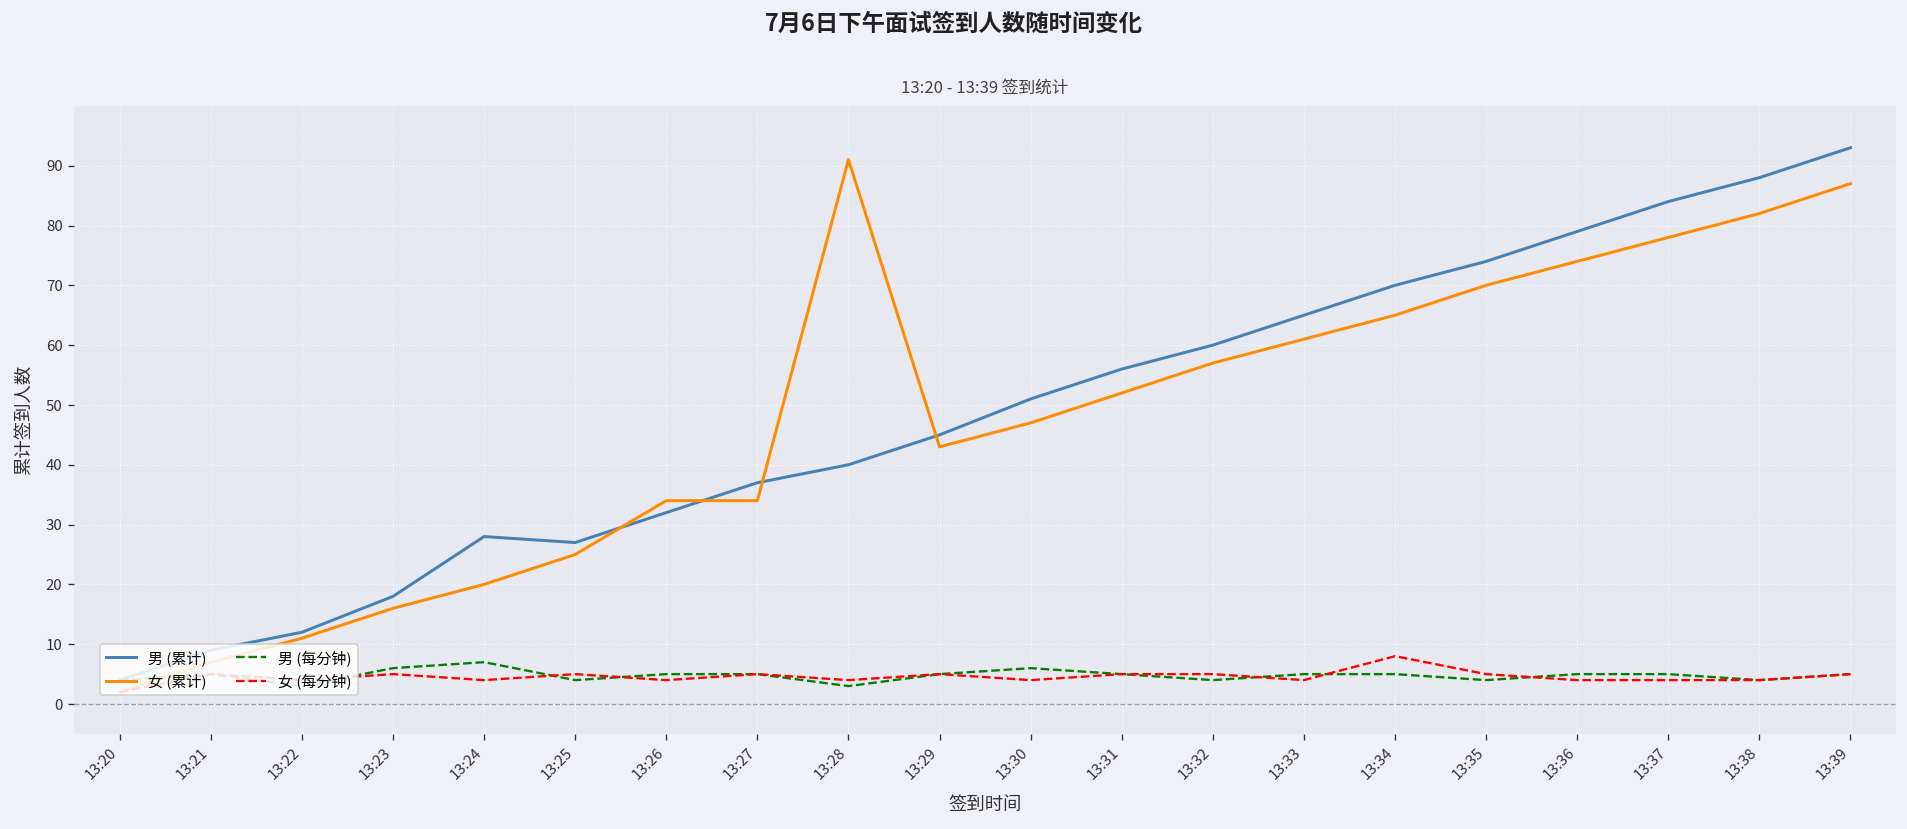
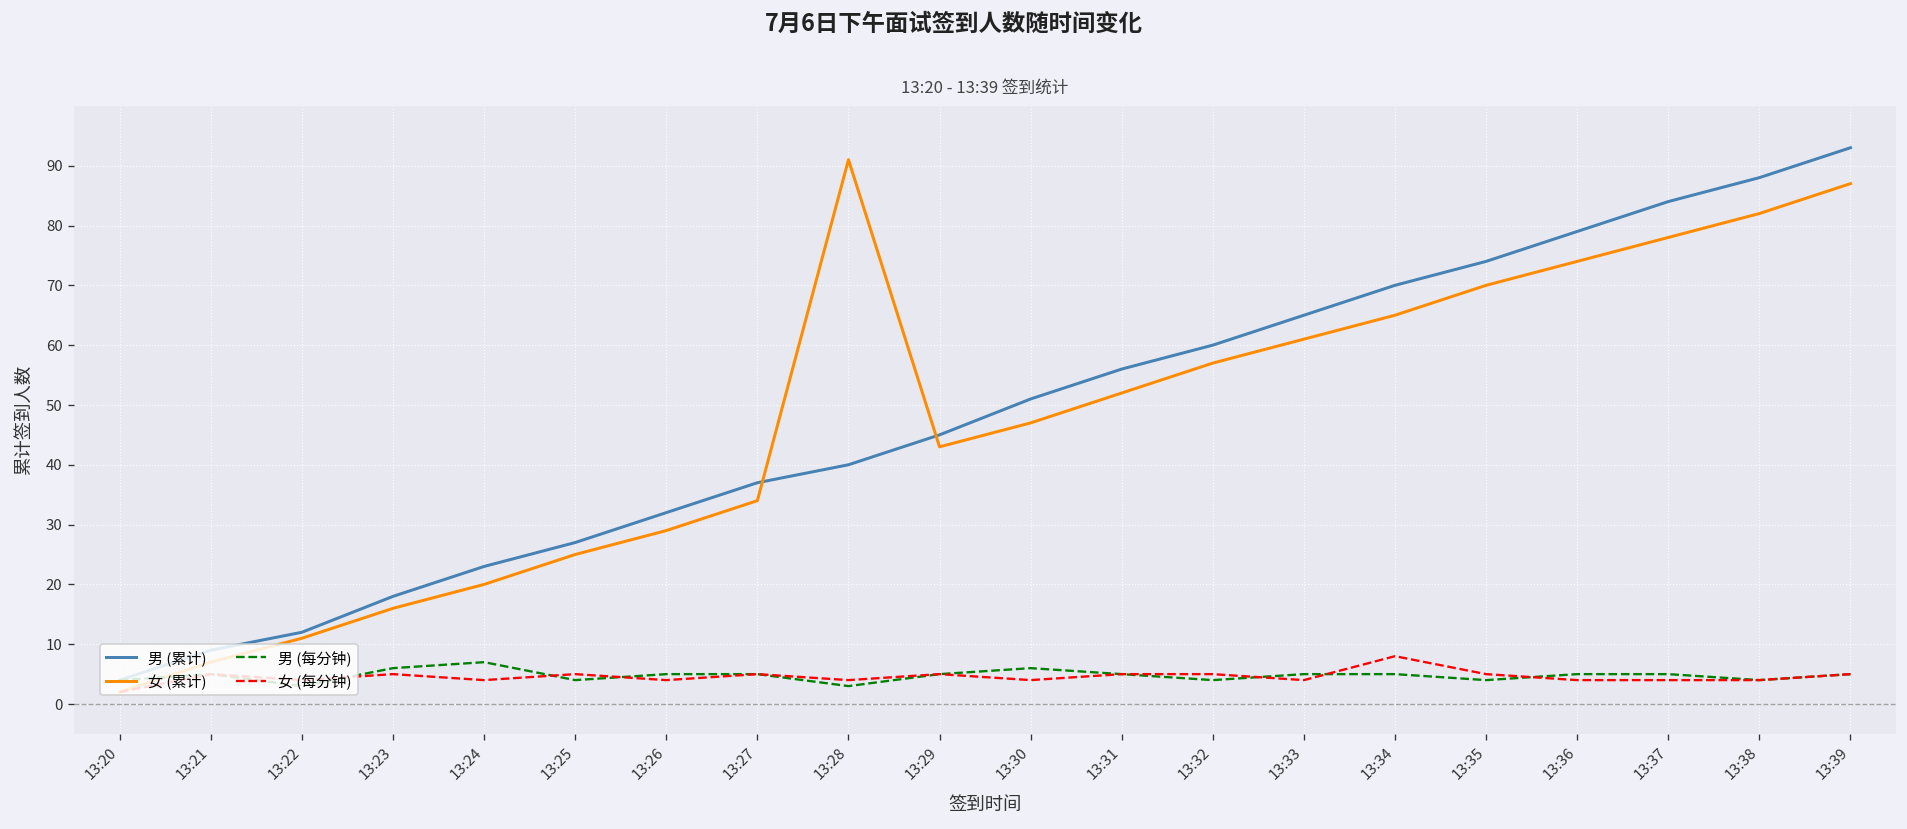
男 (累计), 13:24: 28 -> 23
女 (累计), 13:26: 34 -> 29
